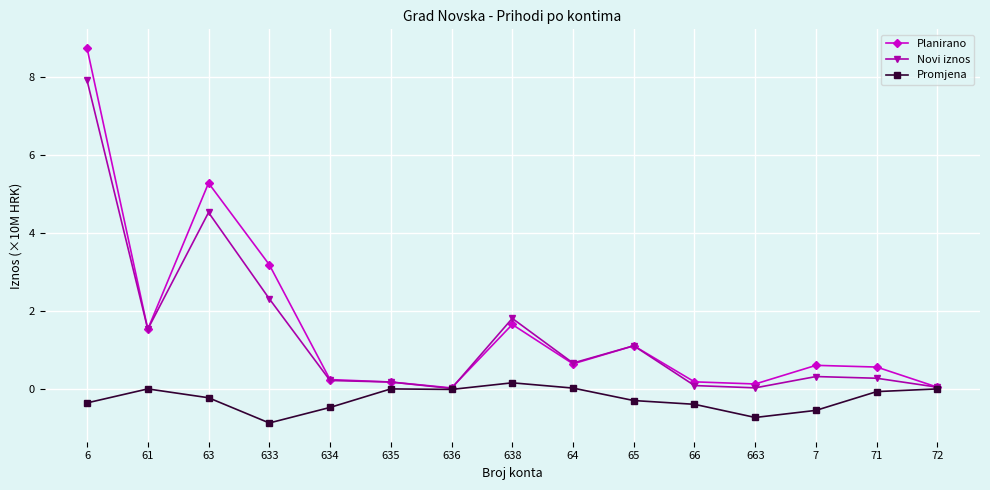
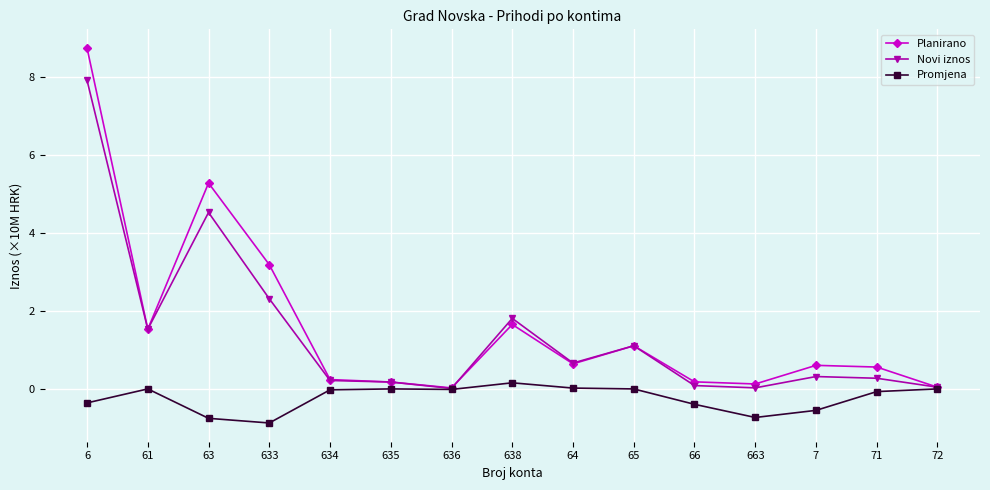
Promjena, 63: -0.2 -> -0.8
Promjena, 634: -0.5 -> 0.0
Promjena, 65: -0.3 -> 0.0
